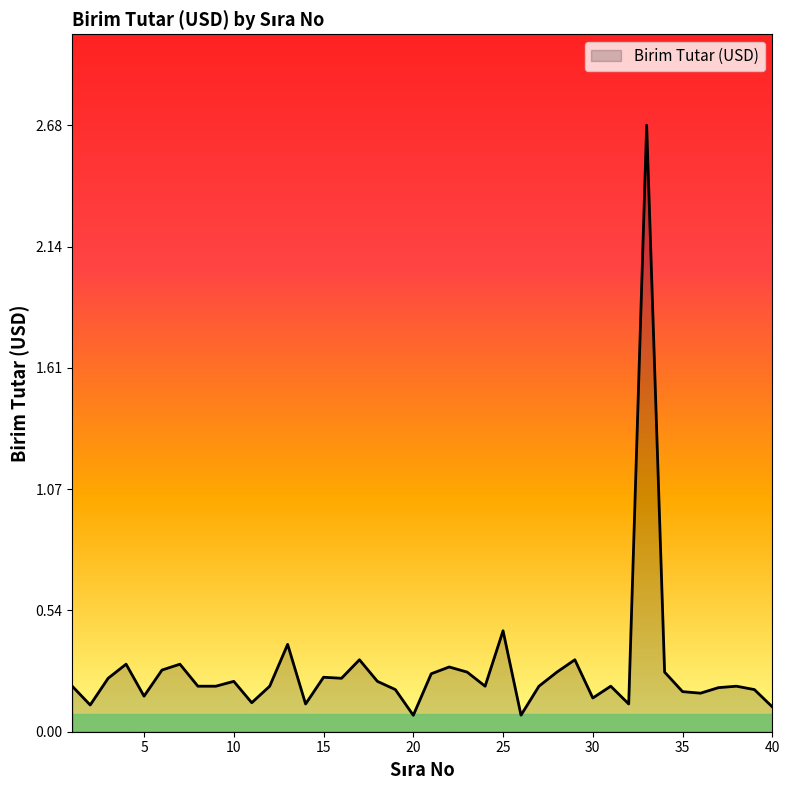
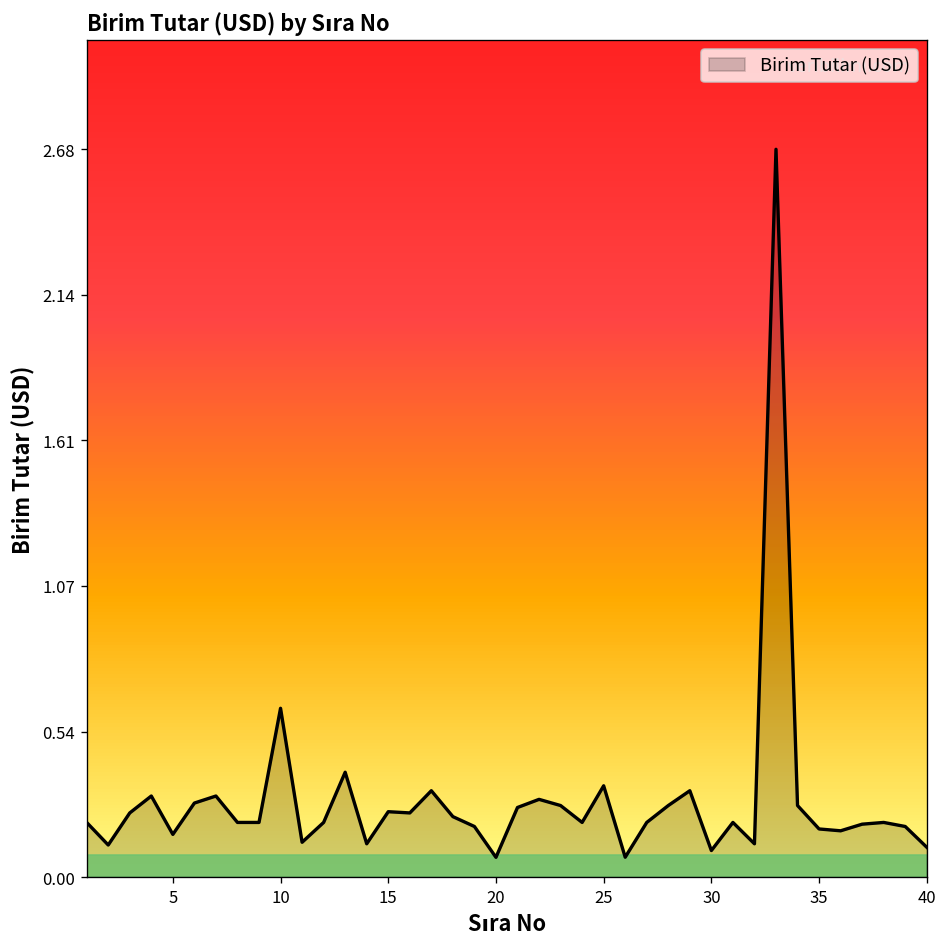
10: 0.22 -> 0.62
25: 0.45 -> 0.34
30: 0.15 -> 0.10
